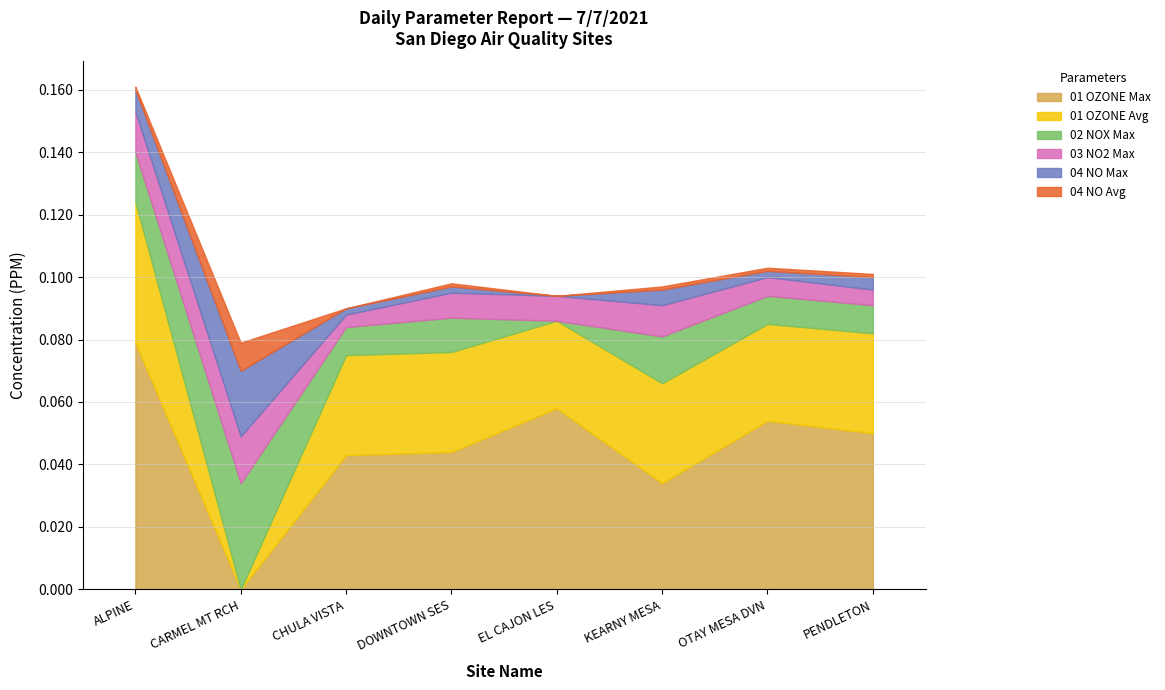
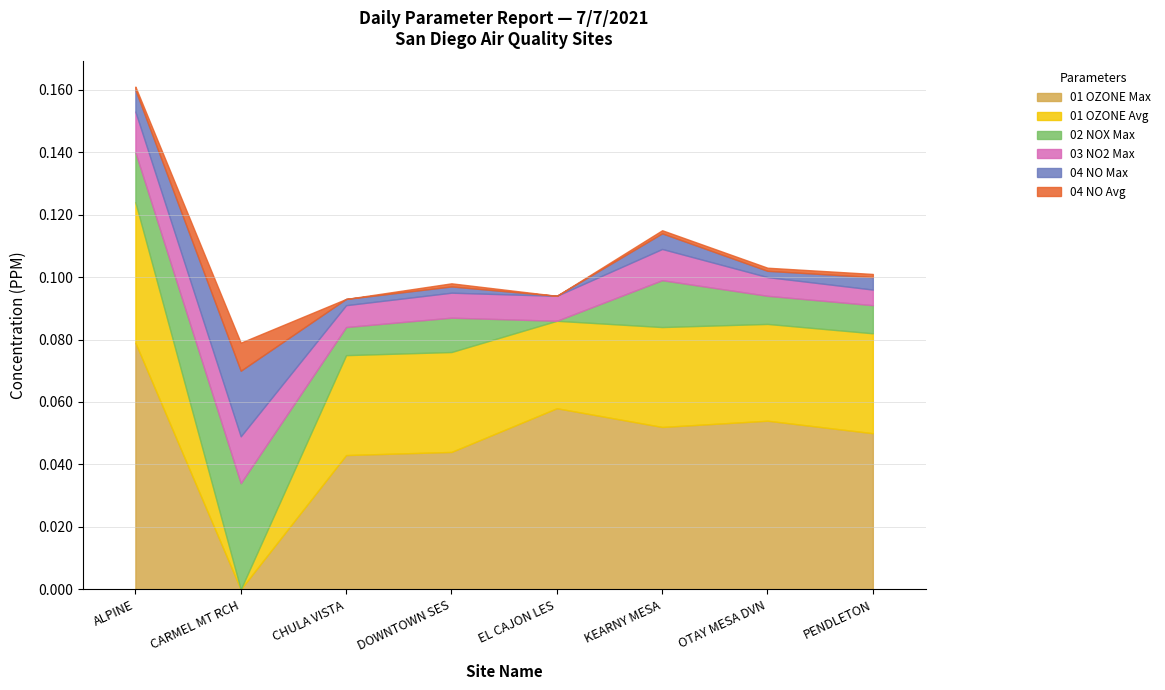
03 NO2 Max, CHULA VISTA: 0.004 -> 0.007
01 OZONE Max, KEARNY MESA: 0.034 -> 0.052
